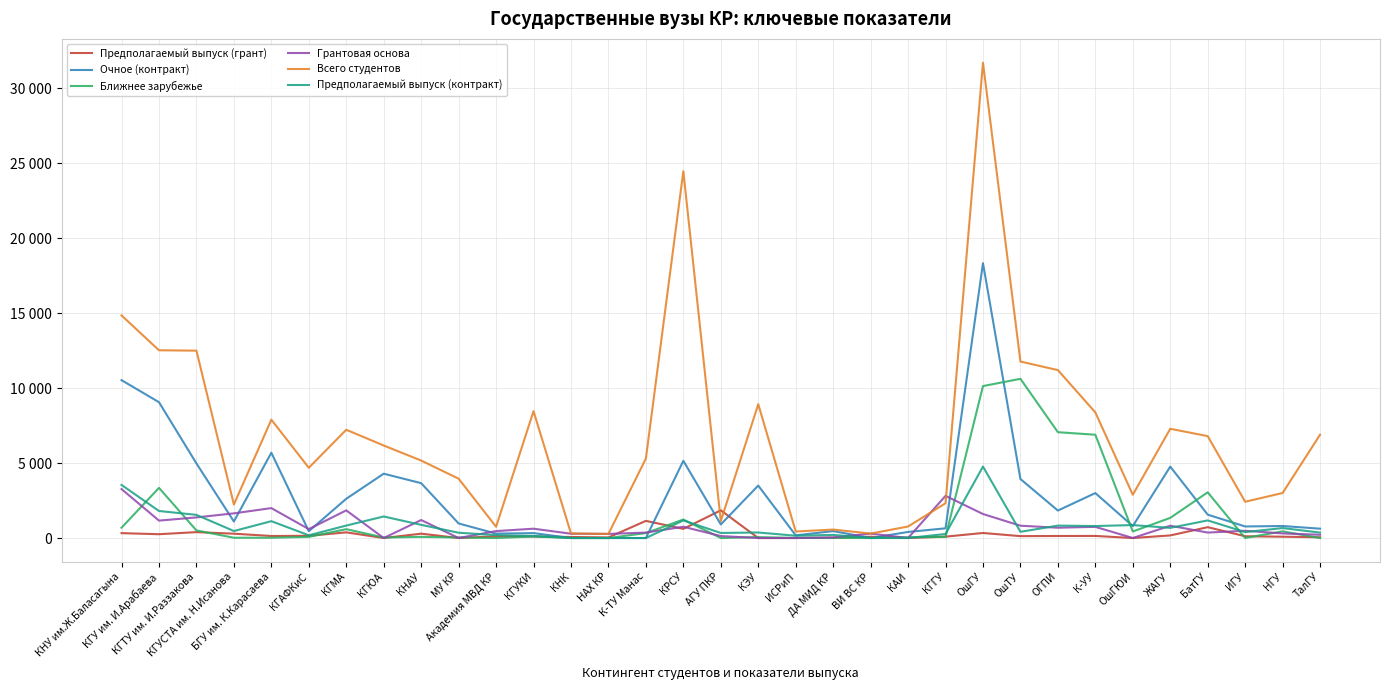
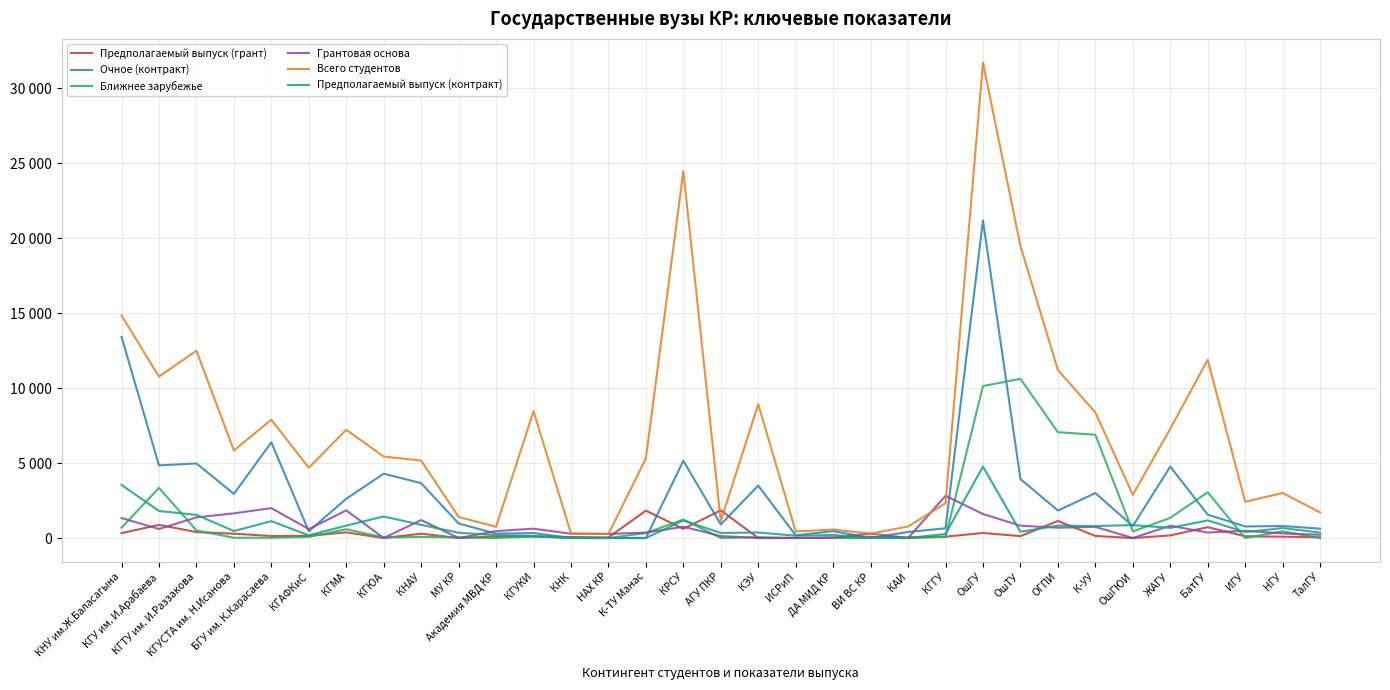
Очное (контракт), КНУ им.Ж.Баласагына: 10500 -> 13400
Грантовая основа, КНУ им.Ж.Баласагына: 3300 -> 1300
Предполагаемый выпуск (грант), КГУ им. И.Арабаева: 300 -> 900
Очное (контракт), КГУ им. И.Арабаева: 9100 -> 4800
Грантовая основа, КГУ им. И.Арабаева: 1200 -> 600
Всего студентов, КГУ им. И.Арабаева: 12500 -> 10800
Очное (контракт), КГУСТА им. Н.Исанова: 1100 -> 2900
Всего студентов, КГУСТА им. Н.Исанова: 2200 -> 5800
Очное (контракт), БГУ им. К.Карасаева: 5700 -> 6400
Всего студентов, КГЮА: 6200 -> 5400
Всего студентов, МУ КР: 4000 -> 1400
Предполагаемый выпуск (грант), К-ТУ Манас: 1100 -> 1800
Очное (контракт), ОшГУ: 18300 -> 21200
Всего студентов, ОшТУ: 11800 -> 19500
Предполагаемый выпуск (грант), ОГПИ: 100 -> 1100
Всего студентов, БатГУ: 6800 -> 11900
Всего студентов, ТалГУ: 6900 -> 1700
